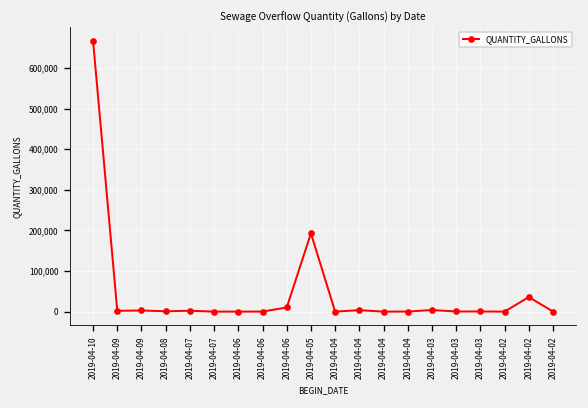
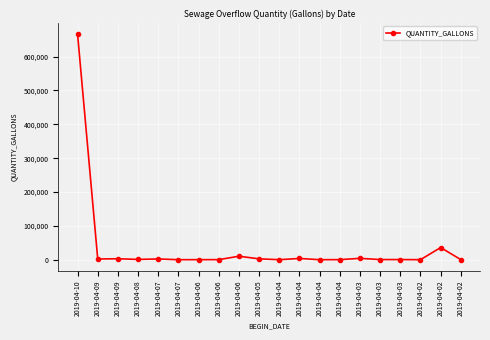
2019-04-05: 190,000 -> 0
